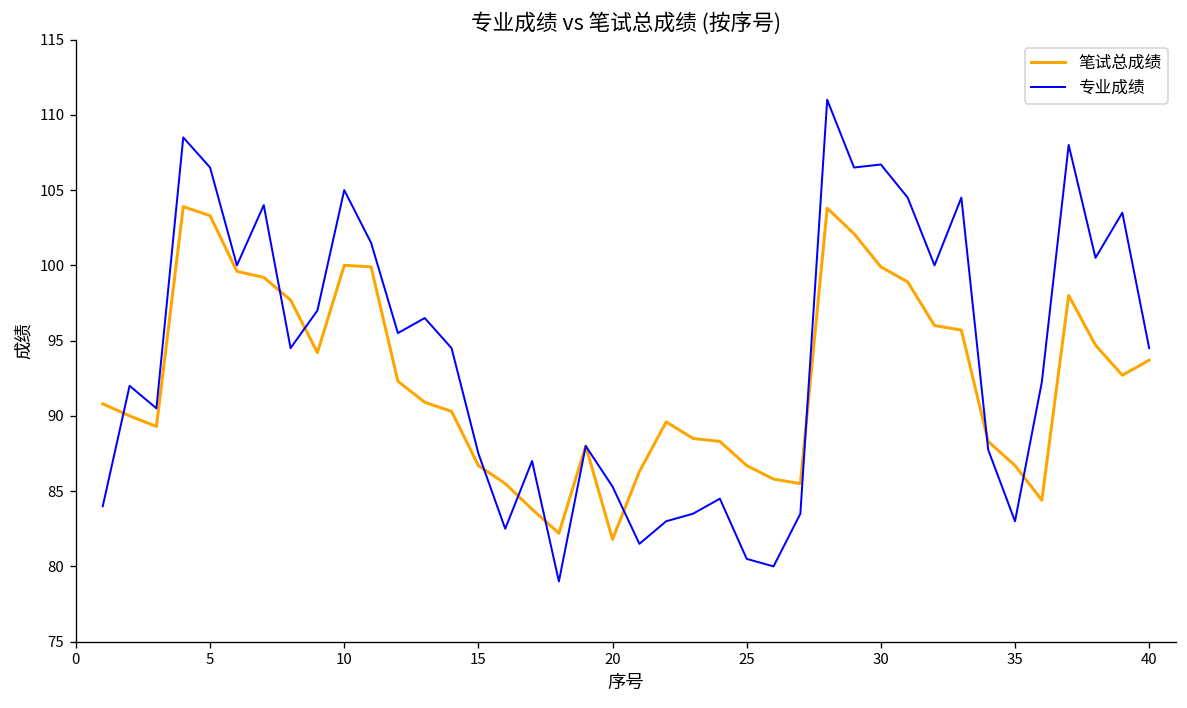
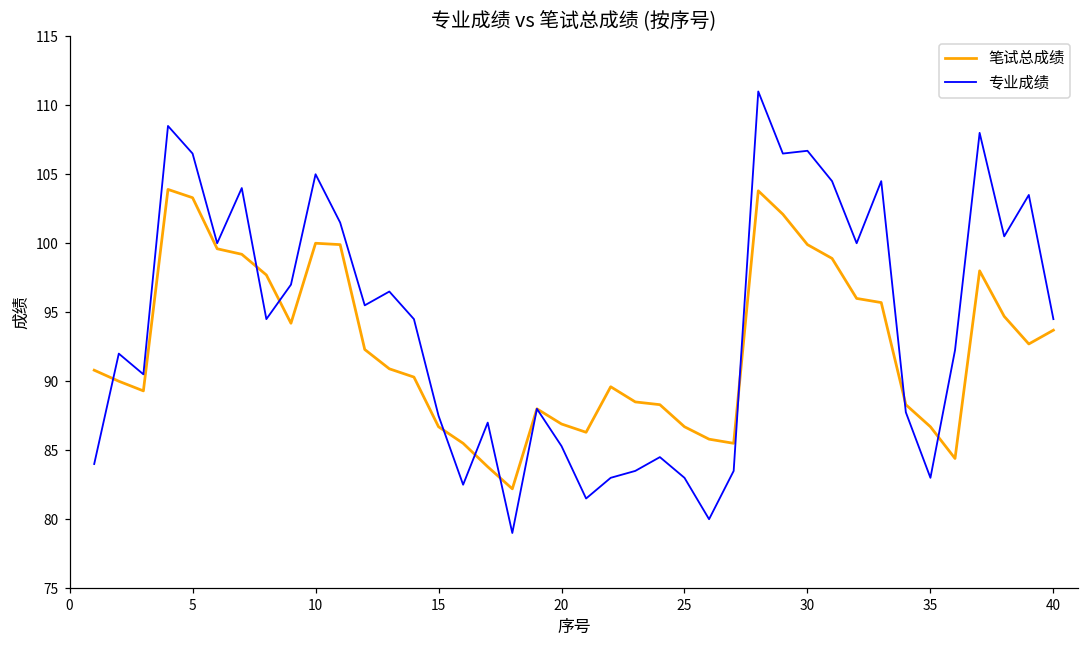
笔试总成绩, 20: 81.8 -> 86.9
专业成绩, 25: 80.5 -> 83.0
